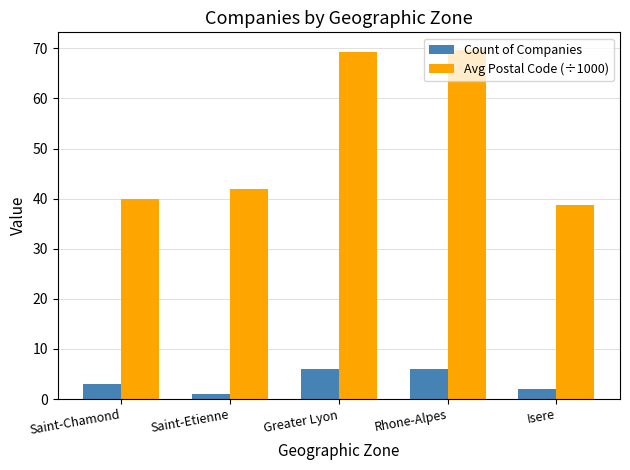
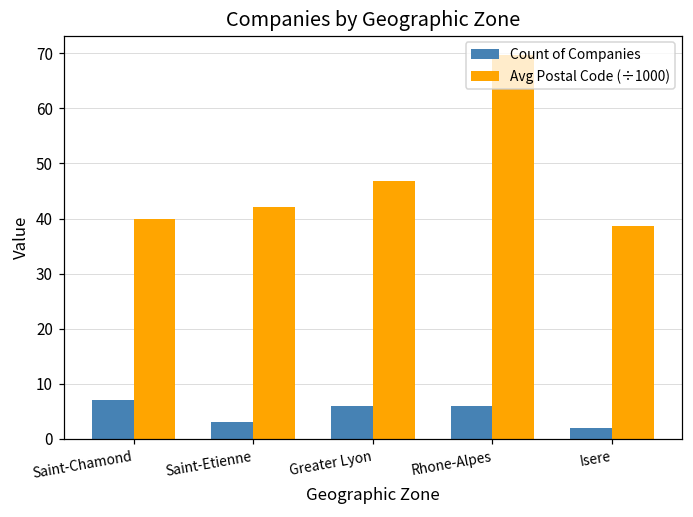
Count of Companies, Saint-Chamond: 3 -> 7
Count of Companies, Saint-Etienne: 1 -> 3
Avg Postal Code (÷1000), Greater Lyon: 69 -> 47
